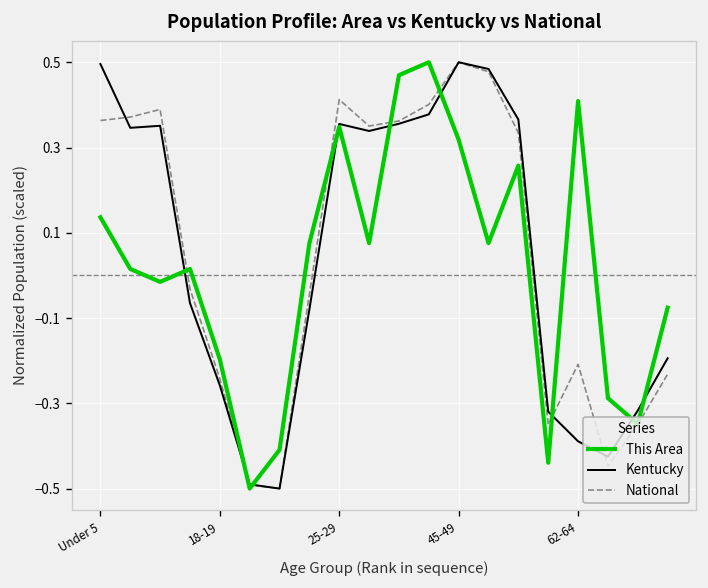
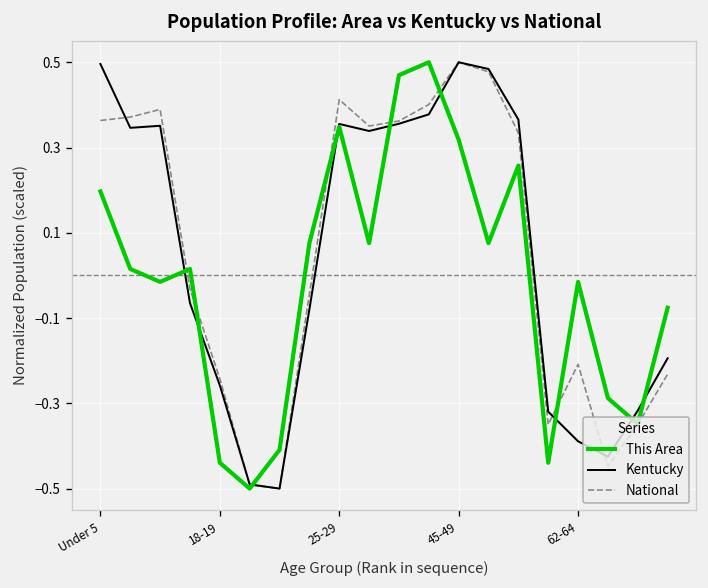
This Area, Under 5: 0.14 -> 0.20
This Area, 18-19: -0.20 -> -0.44
This Area, 62-64: 0.41 -> -0.02
